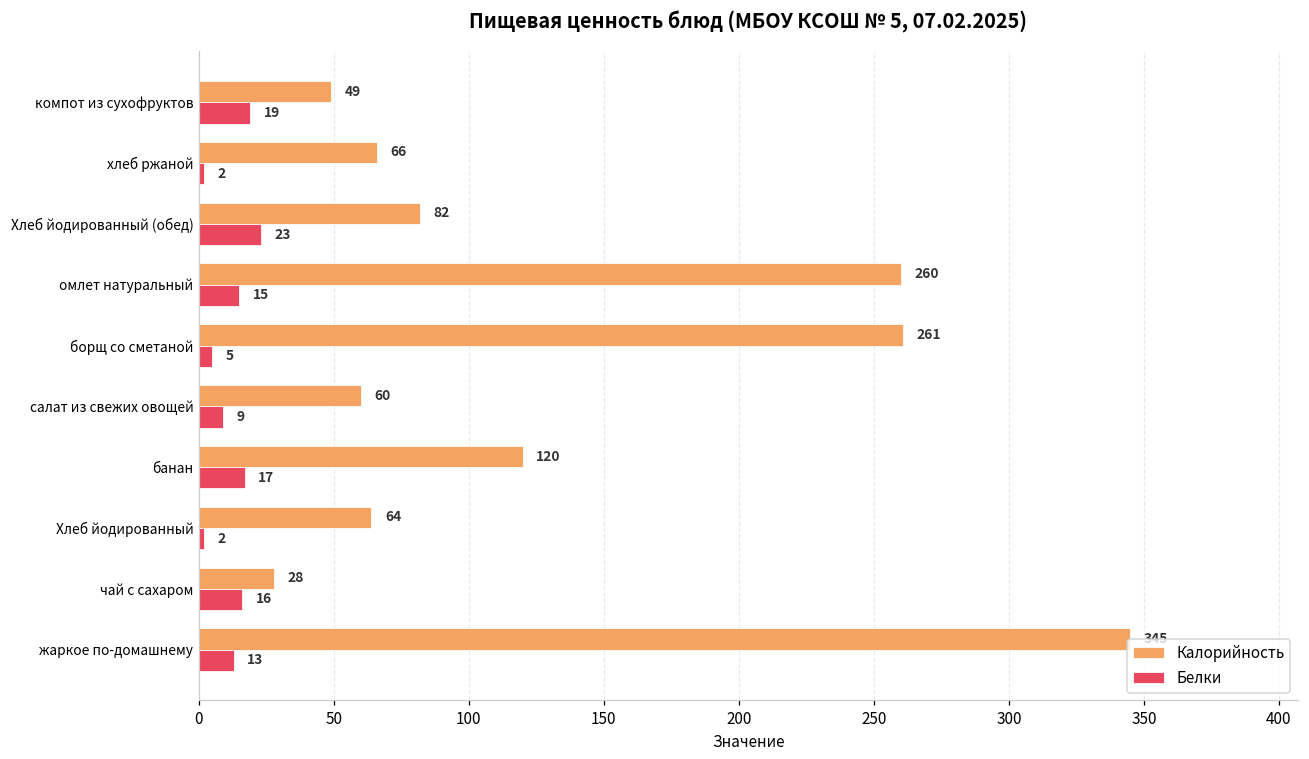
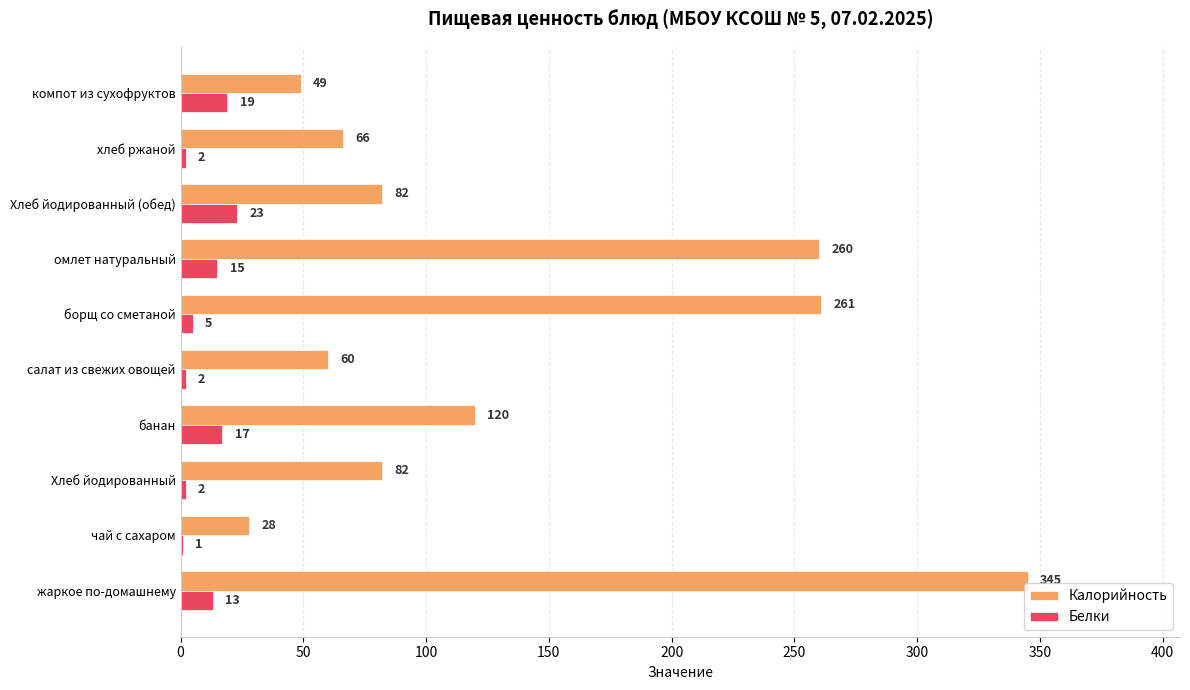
Белки, салат из свежих овощей: 9 -> 2
Калорийность, Хлеб йодированный: 64 -> 82
Белки, чай с сахаром: 16 -> 1
